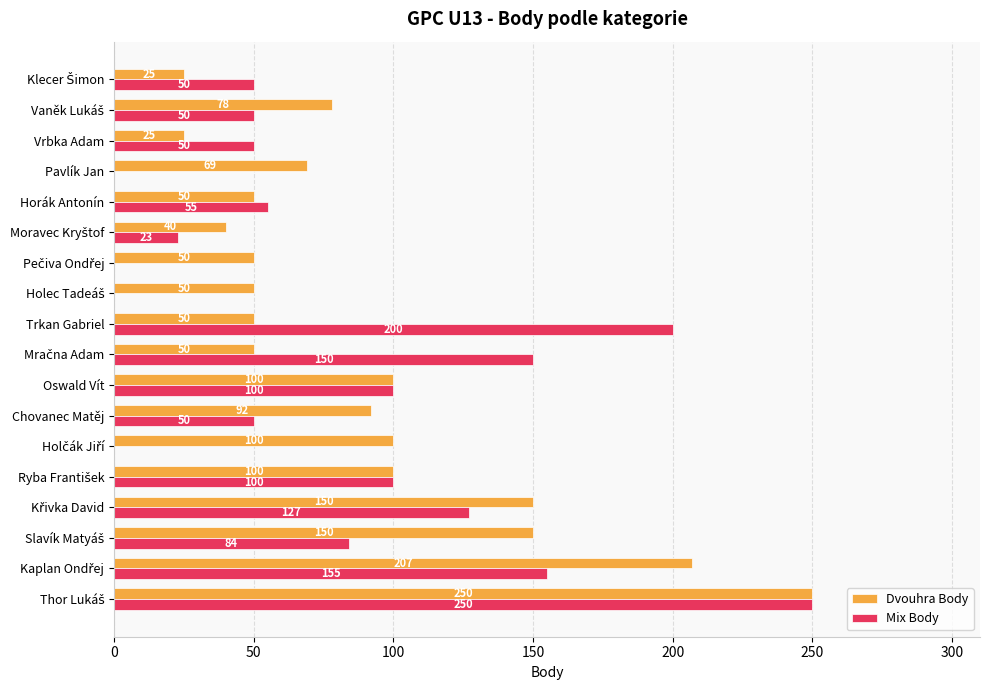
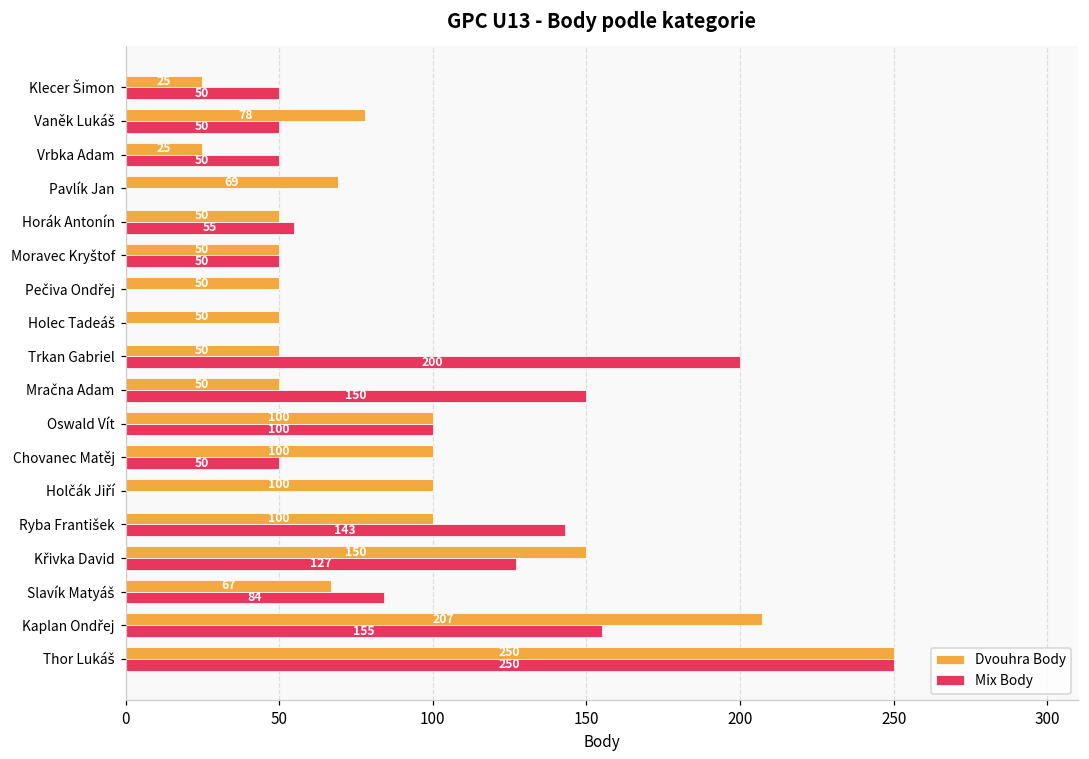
Dvouhra Body, Moravec Kryštof: 40 -> 50
Mix Body, Moravec Kryštof: 23 -> 50
Dvouhra Body, Chovanec Matěj: 92 -> 100
Mix Body, Ryba František: 100 -> 143
Dvouhra Body, Slavík Matyáš: 150 -> 67
